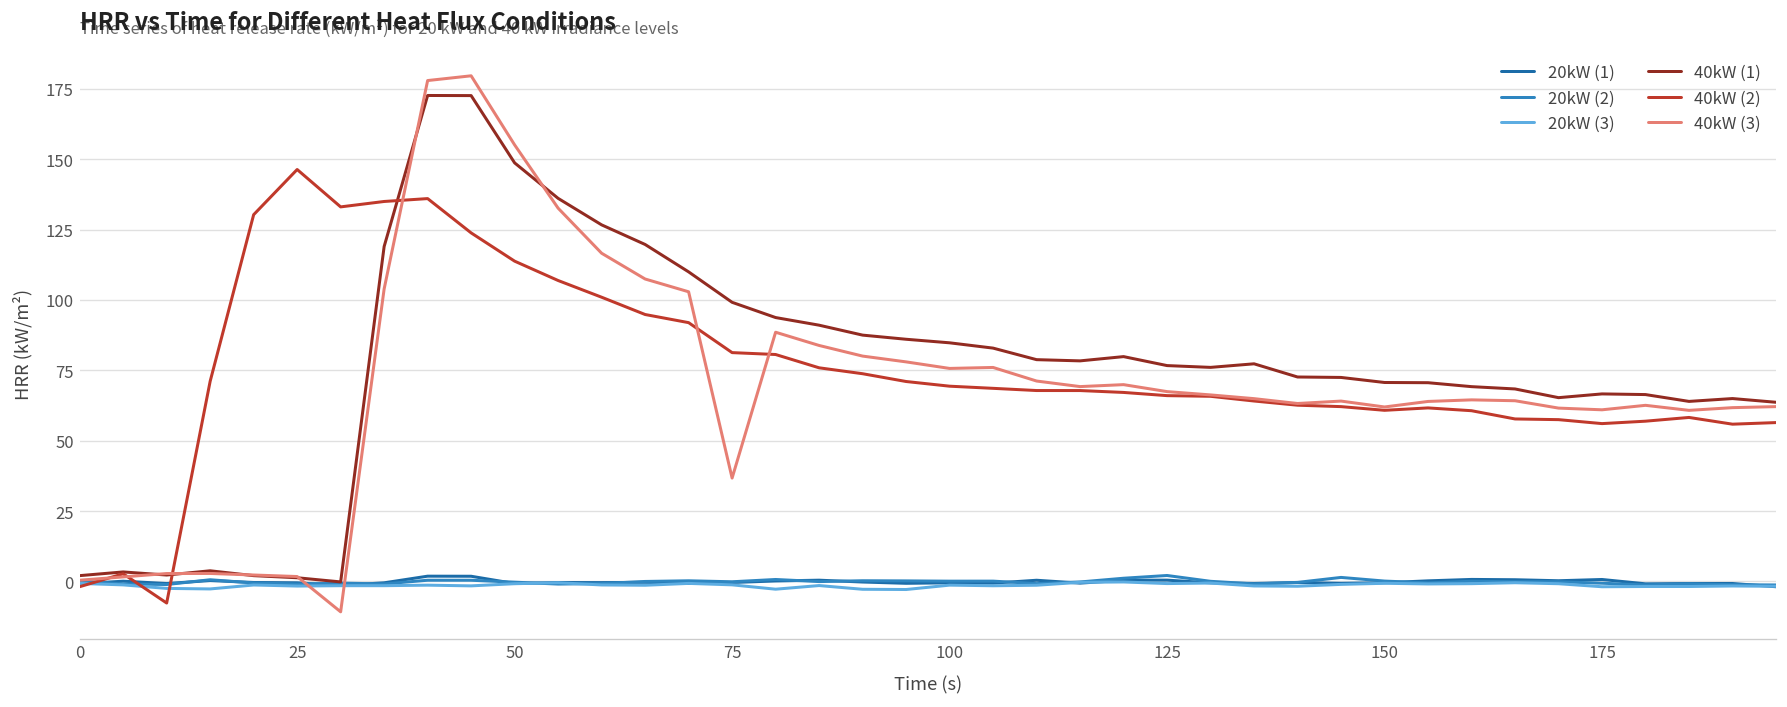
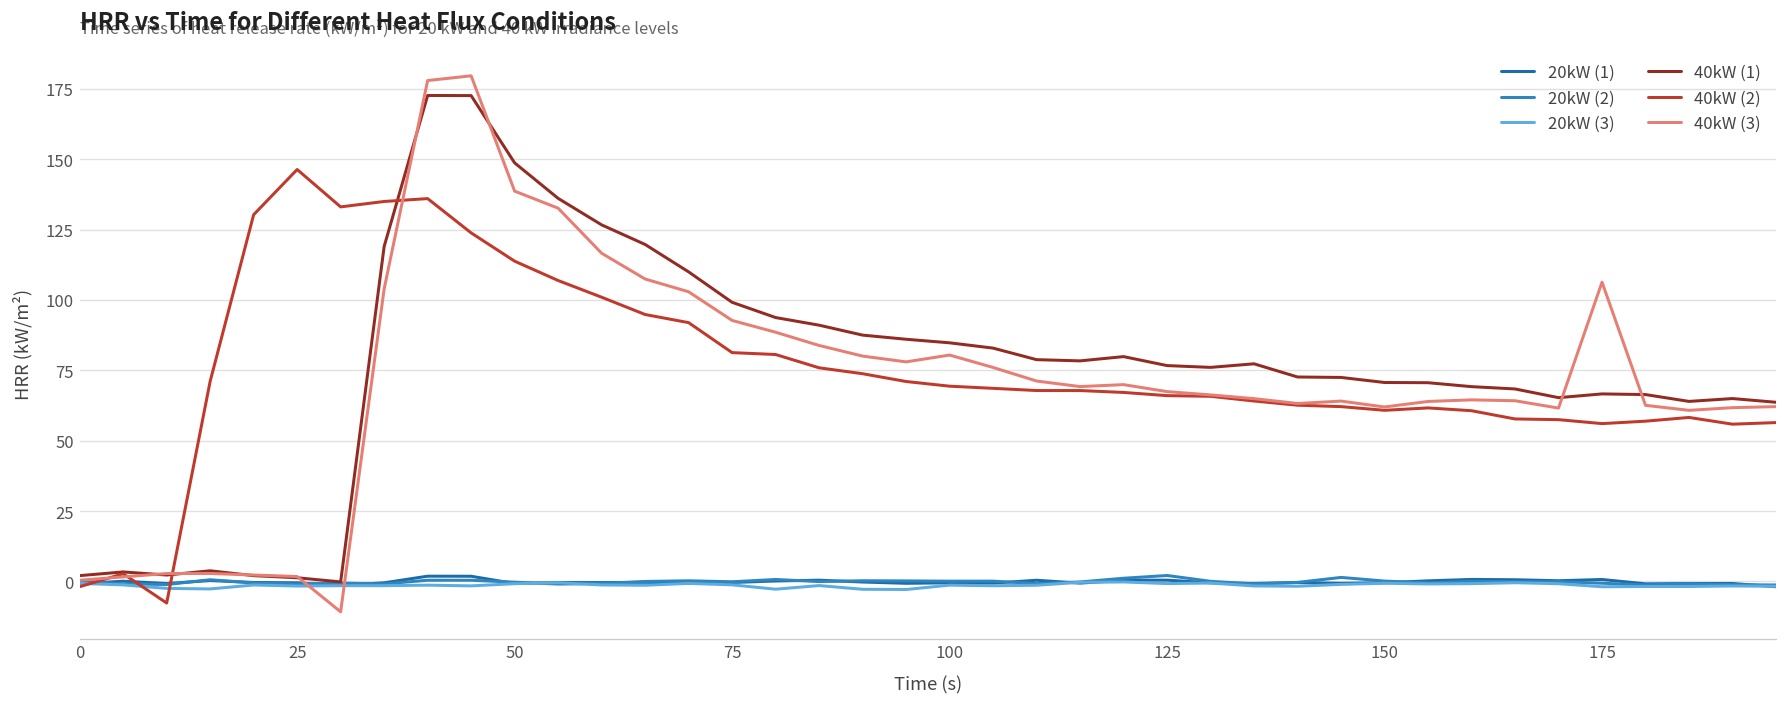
40kW (3), 50: 155 -> 139
40kW (3), 75: 37 -> 93
40kW (3), 100: 76 -> 80
40kW (3), 175: 61 -> 106
